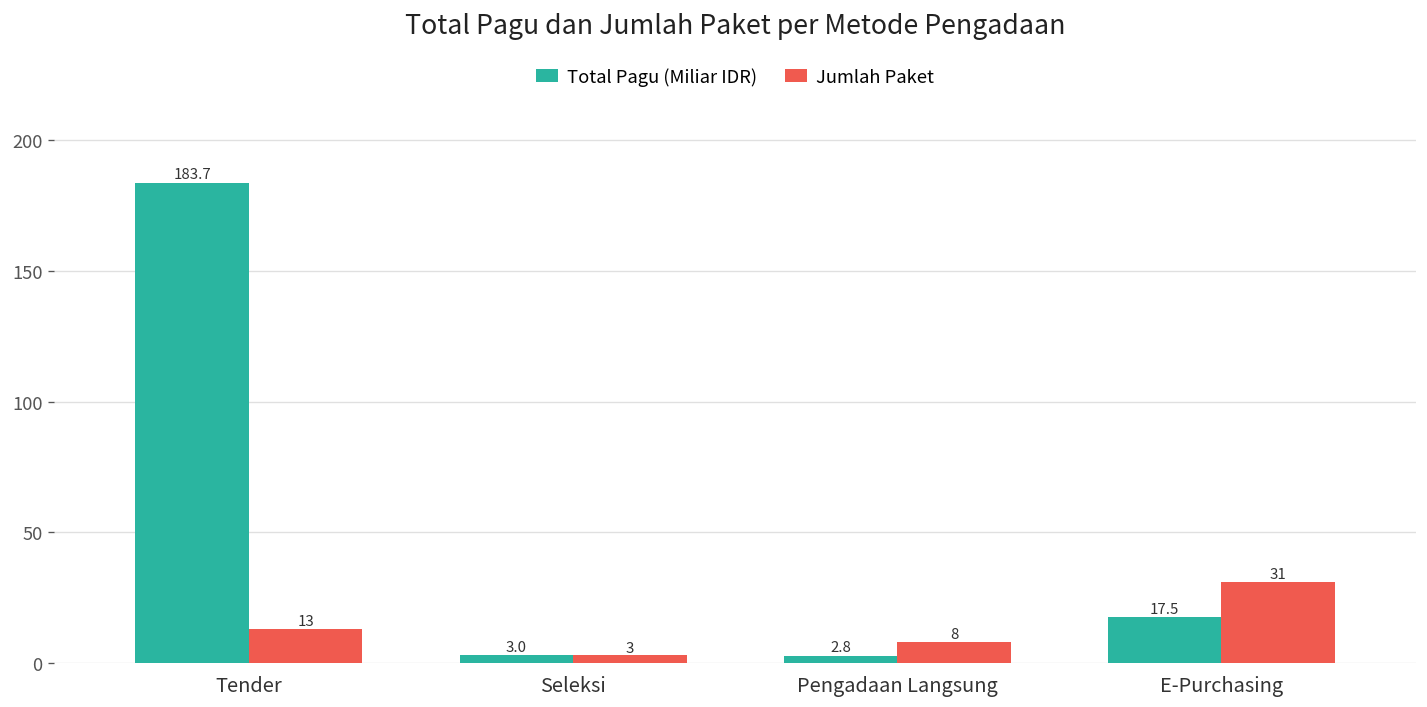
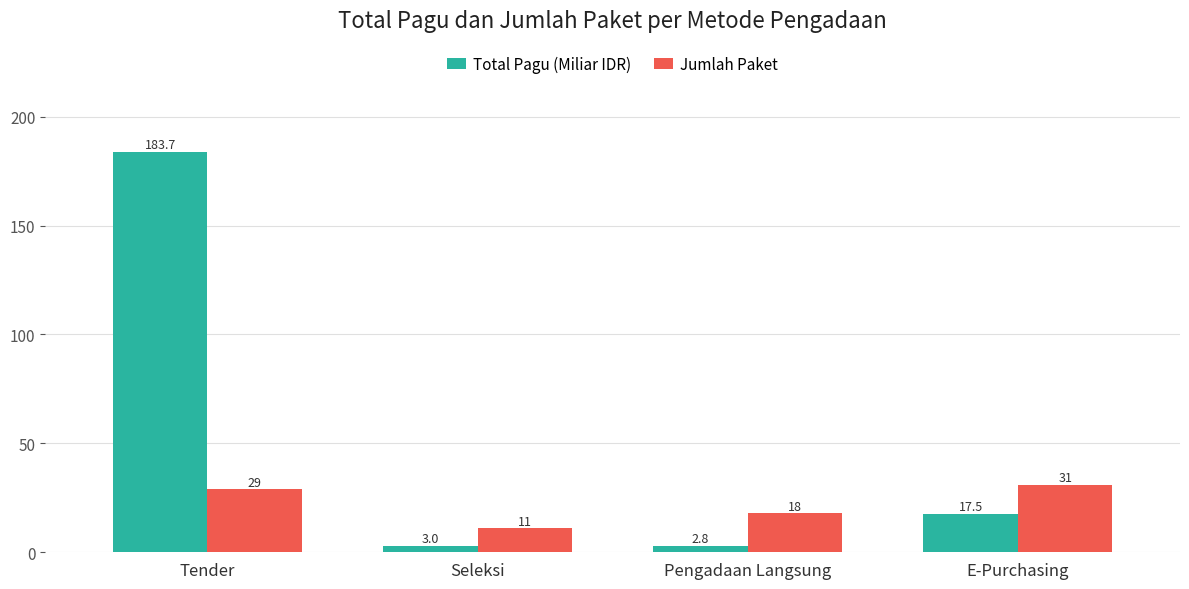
Jumlah Paket, Tender: 13 -> 29
Jumlah Paket, Seleksi: 3 -> 11
Jumlah Paket, Pengadaan Langsung: 8 -> 18
